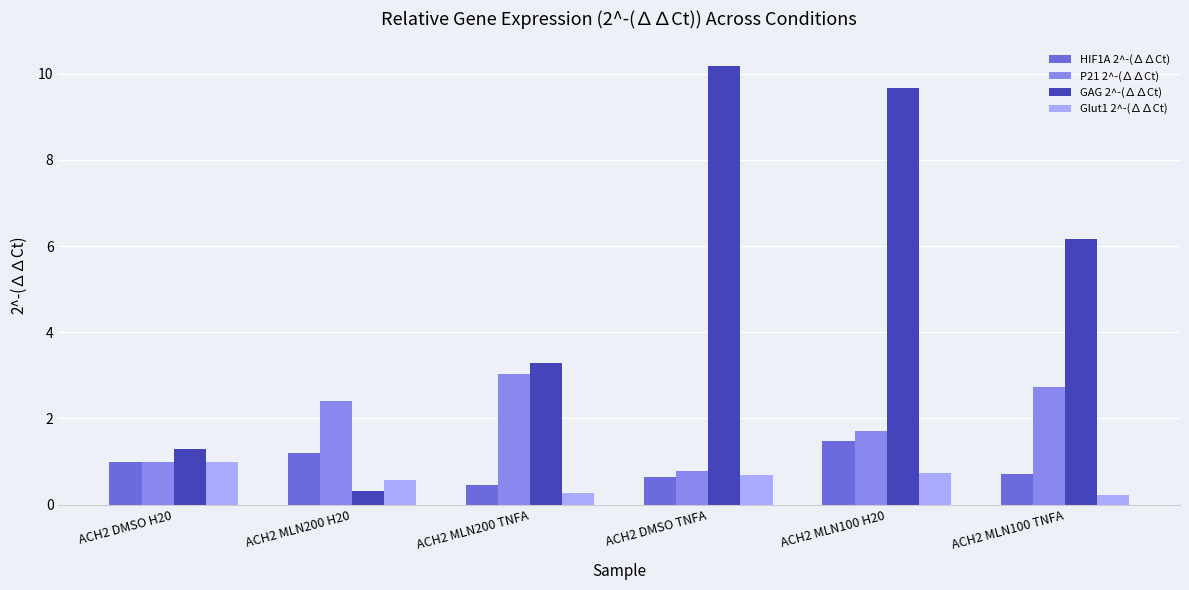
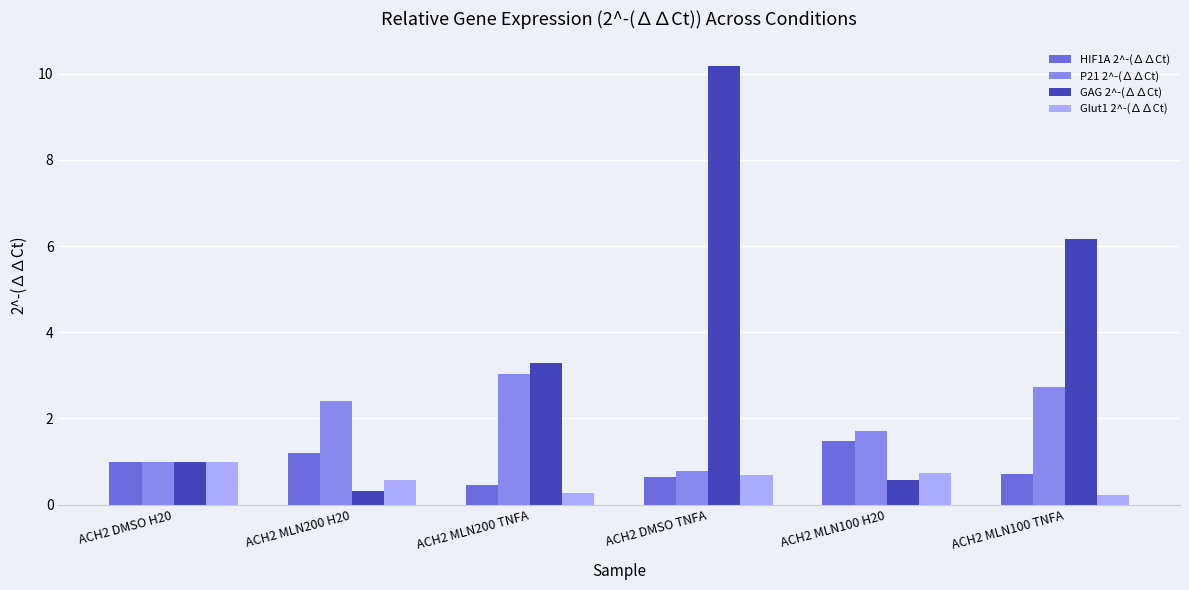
GAG 2^-(∆∆Ct), ACH2 DMSO H20: 1.3 -> 1.0
GAG 2^-(∆∆Ct), ACH2 MLN100 H20: 9.7 -> 0.6
